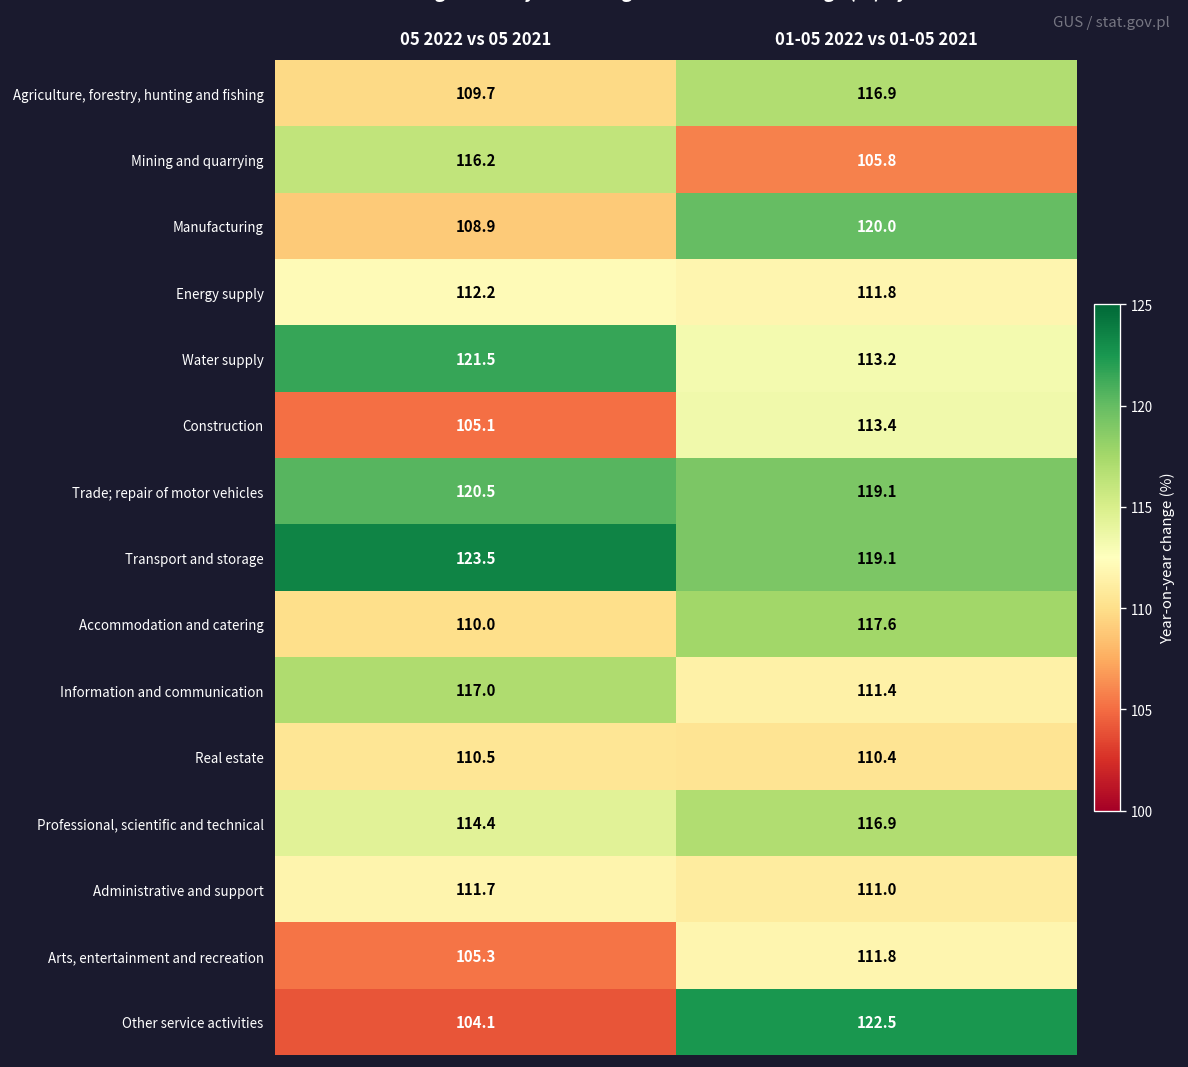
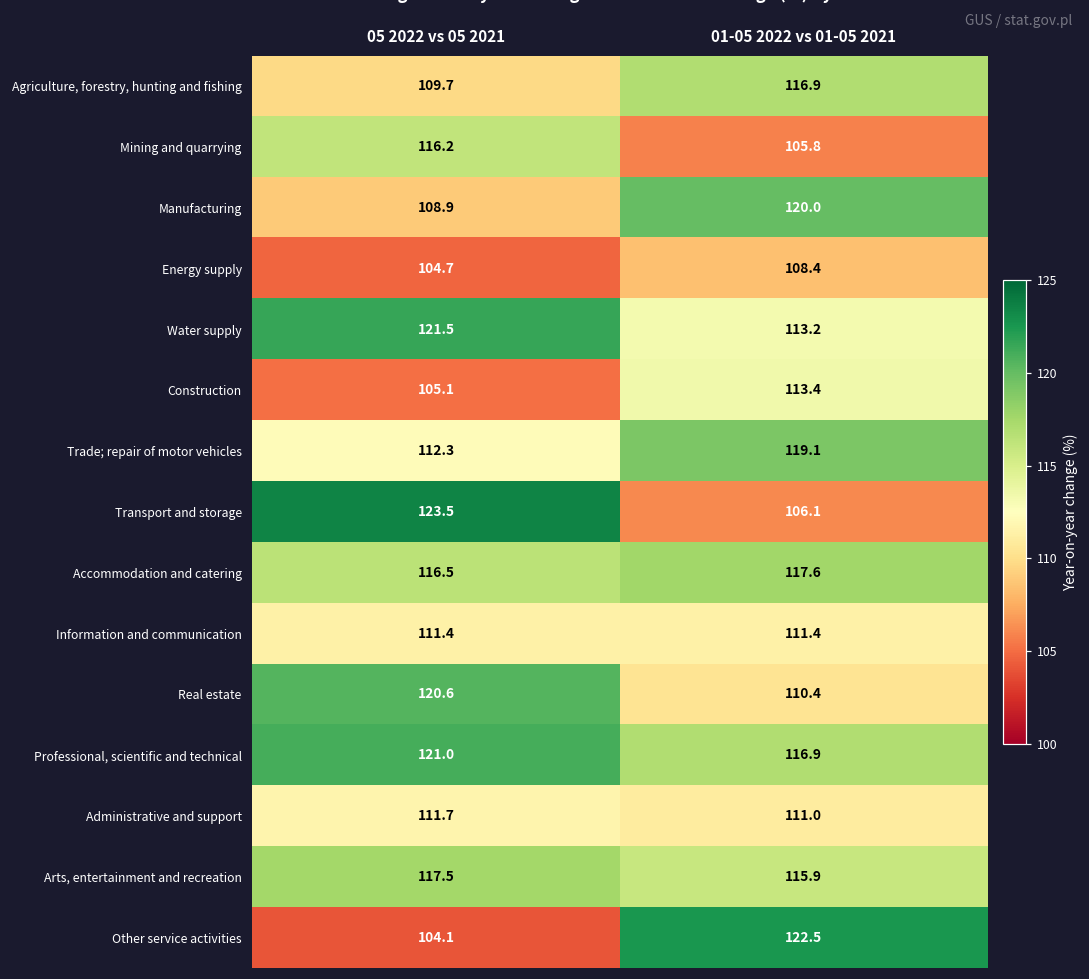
Energy supply, 05 2022 vs 05 2021: 112.2 -> 104.7
Energy supply, 01-05 2022 vs 01-05 2021: 111.8 -> 108.4
Trade; repair of motor vehicles, 05 2022 vs 05 2021: 120.5 -> 112.3
Transport and storage, 01-05 2022 vs 01-05 2021: 119.1 -> 106.1
Accommodation and catering, 05 2022 vs 05 2021: 110.0 -> 116.5
Information and communication, 05 2022 vs 05 2021: 117.0 -> 111.4
Real estate, 05 2022 vs 05 2021: 110.5 -> 120.6
Professional, scientific and technical, 05 2022 vs 05 2021: 114.4 -> 121.0
Arts, entertainment and recreation, 05 2022 vs 05 2021: 105.3 -> 117.5
Arts, entertainment and recreation, 01-05 2022 vs 01-05 2021: 111.8 -> 115.9
